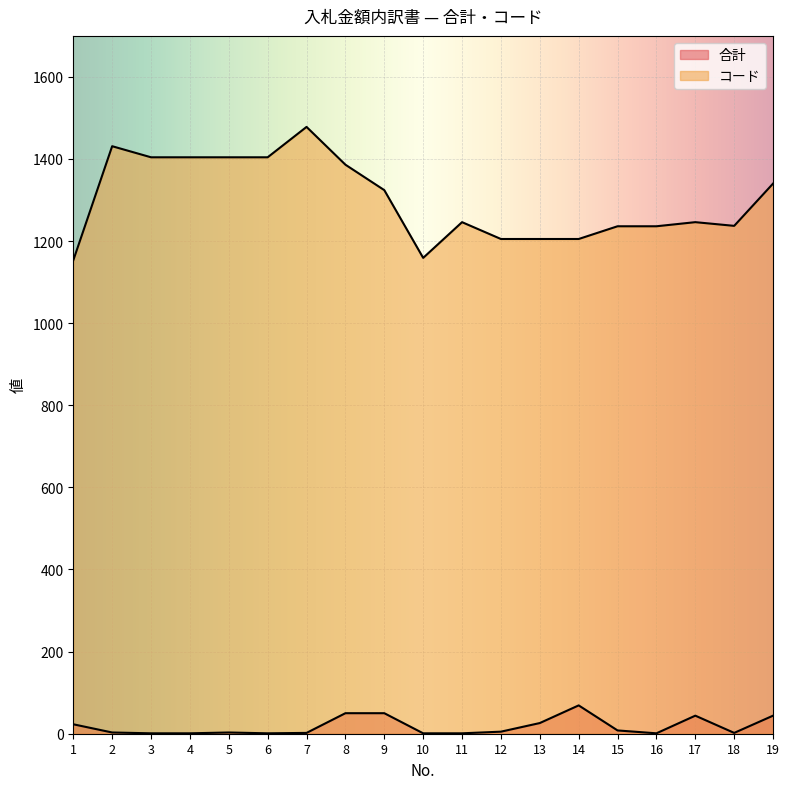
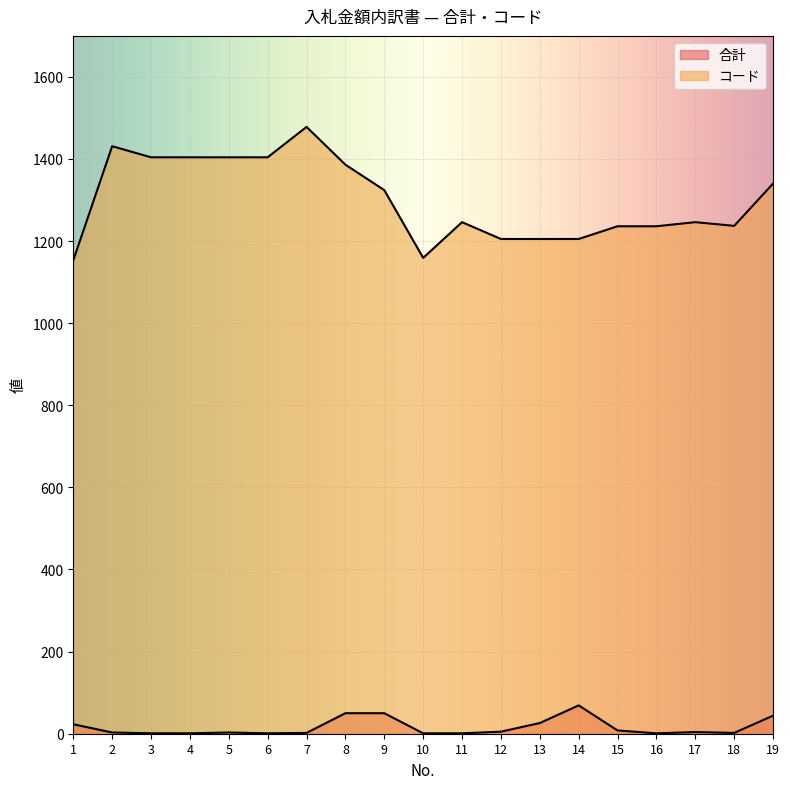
合計, 17: 40 -> 0
